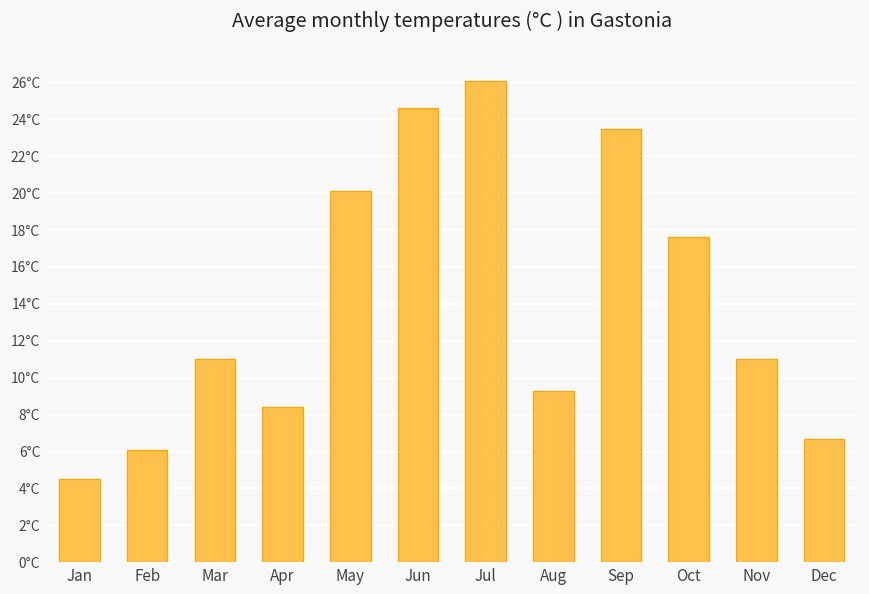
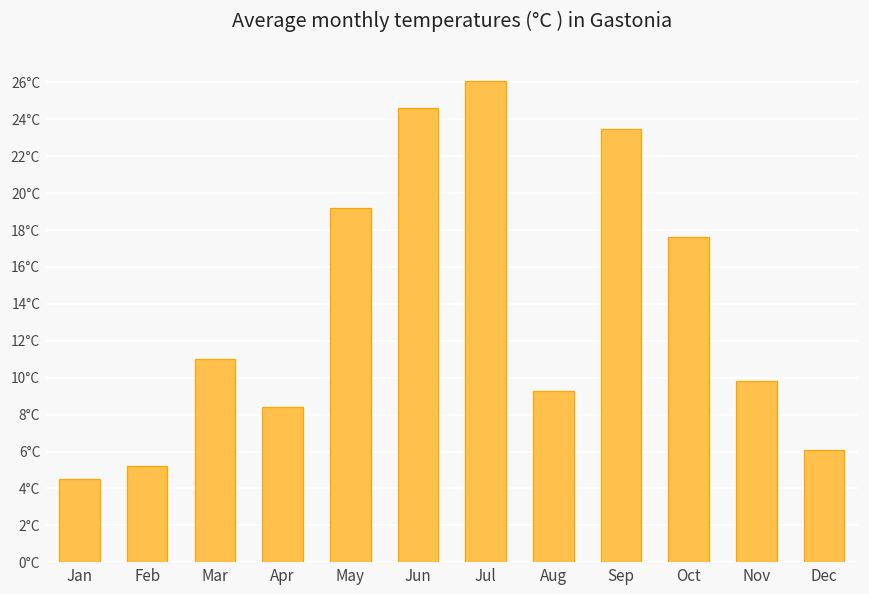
Feb: 6.1°C -> 5.2°C
May: 20.1°C -> 19.2°C
Nov: 11.0°C -> 9.8°C
Dec: 6.7°C -> 6.1°C
